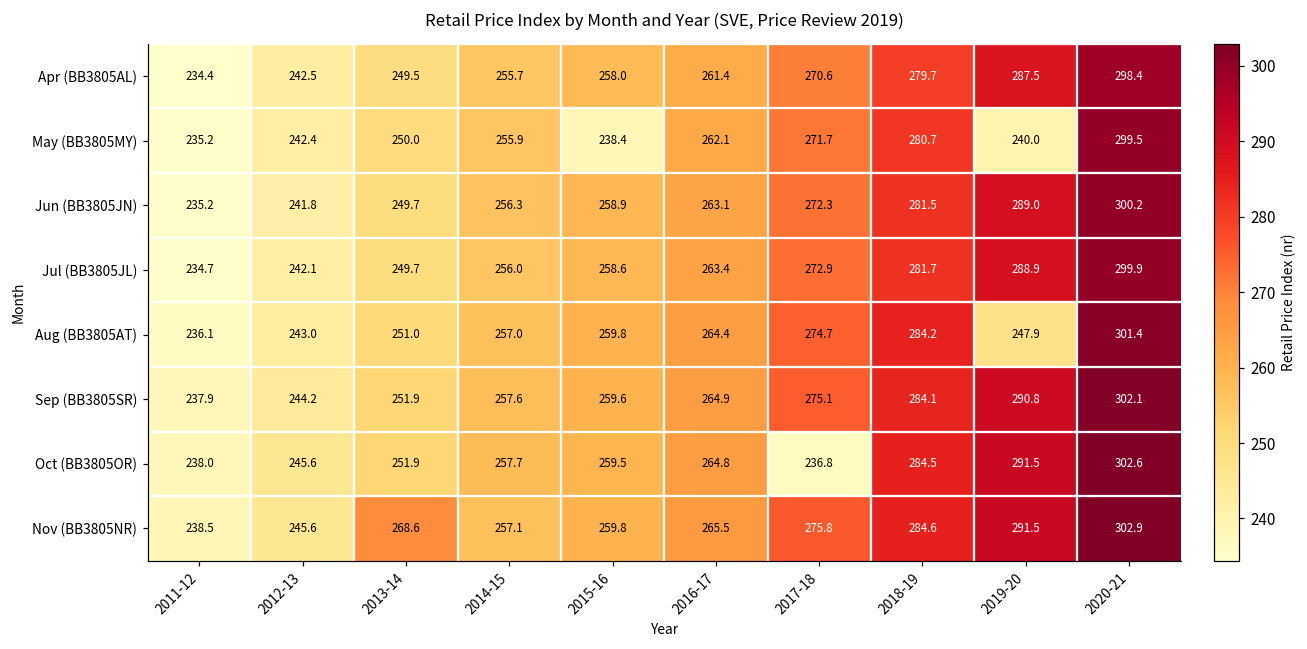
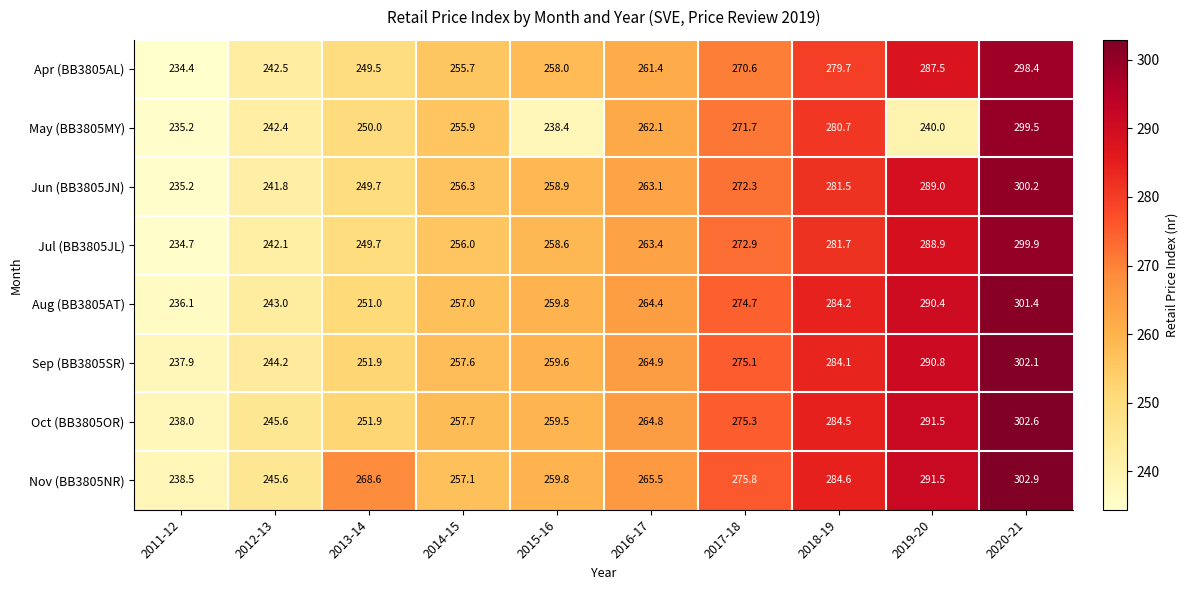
Aug (BB3805AT), 2019-20: 247.9 -> 290.4
Oct (BB3805OR), 2017-18: 236.8 -> 275.3
